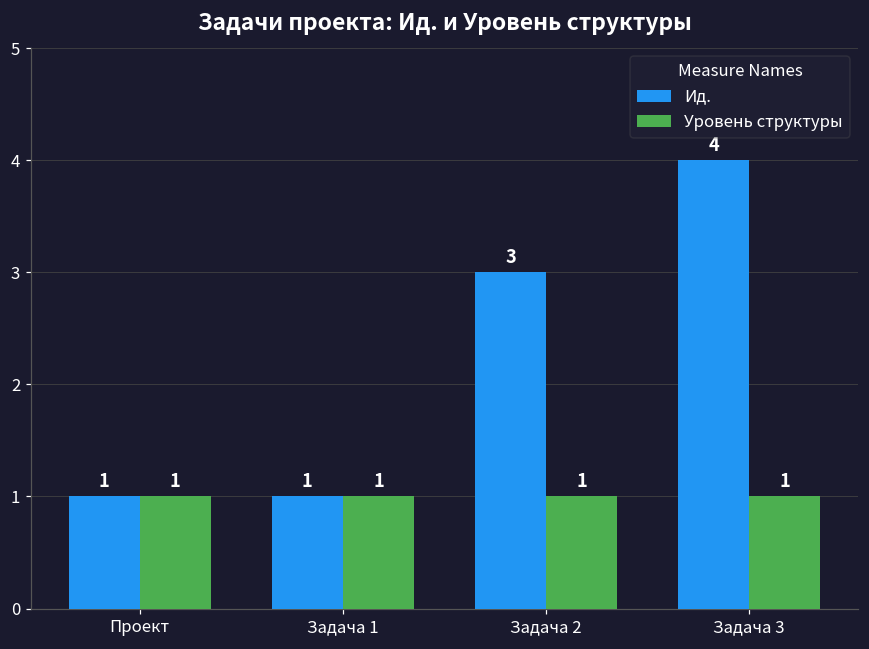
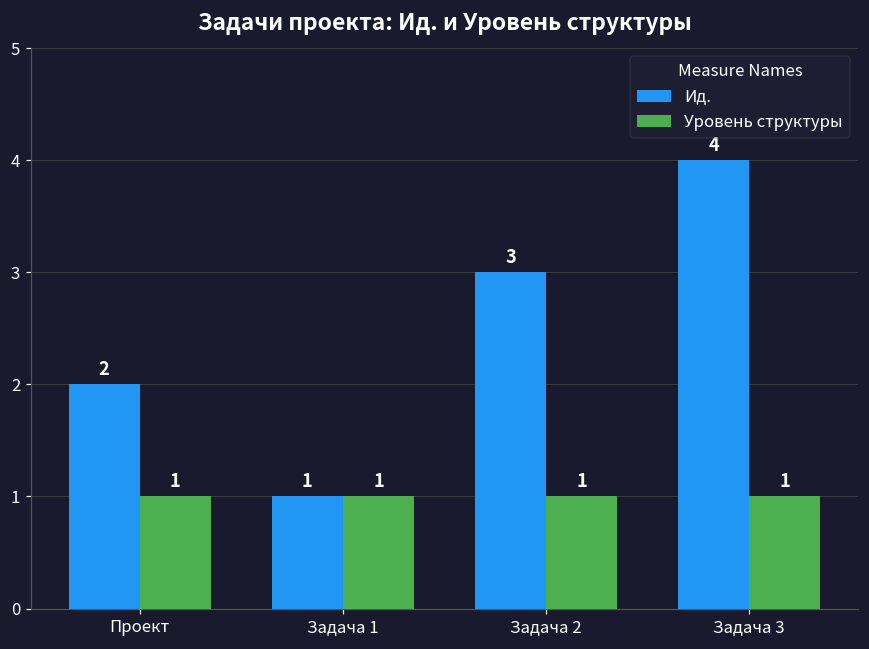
Ид., Проект: 1 -> 2
